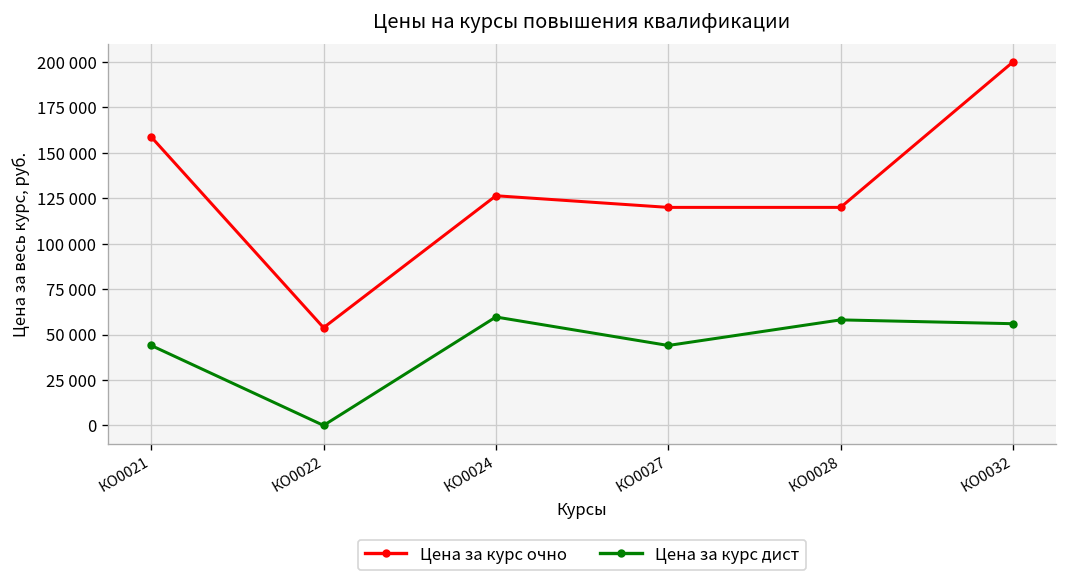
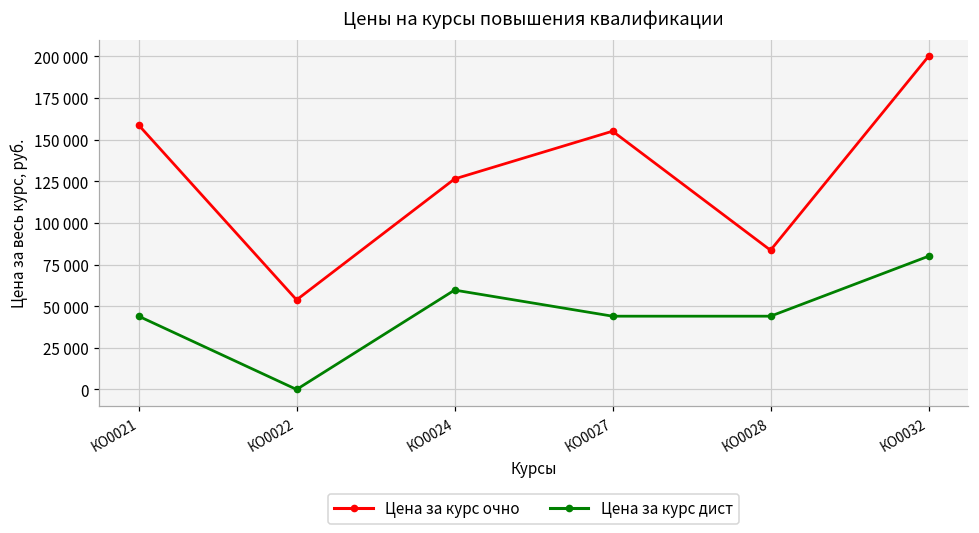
Цена за курс очно, КО0027: 120000 -> 155000
Цена за курс очно, КО0028: 120000 -> 84000
Цена за курс дист, КО0028: 58000 -> 44000
Цена за курс дист, КО0032: 56000 -> 80000
